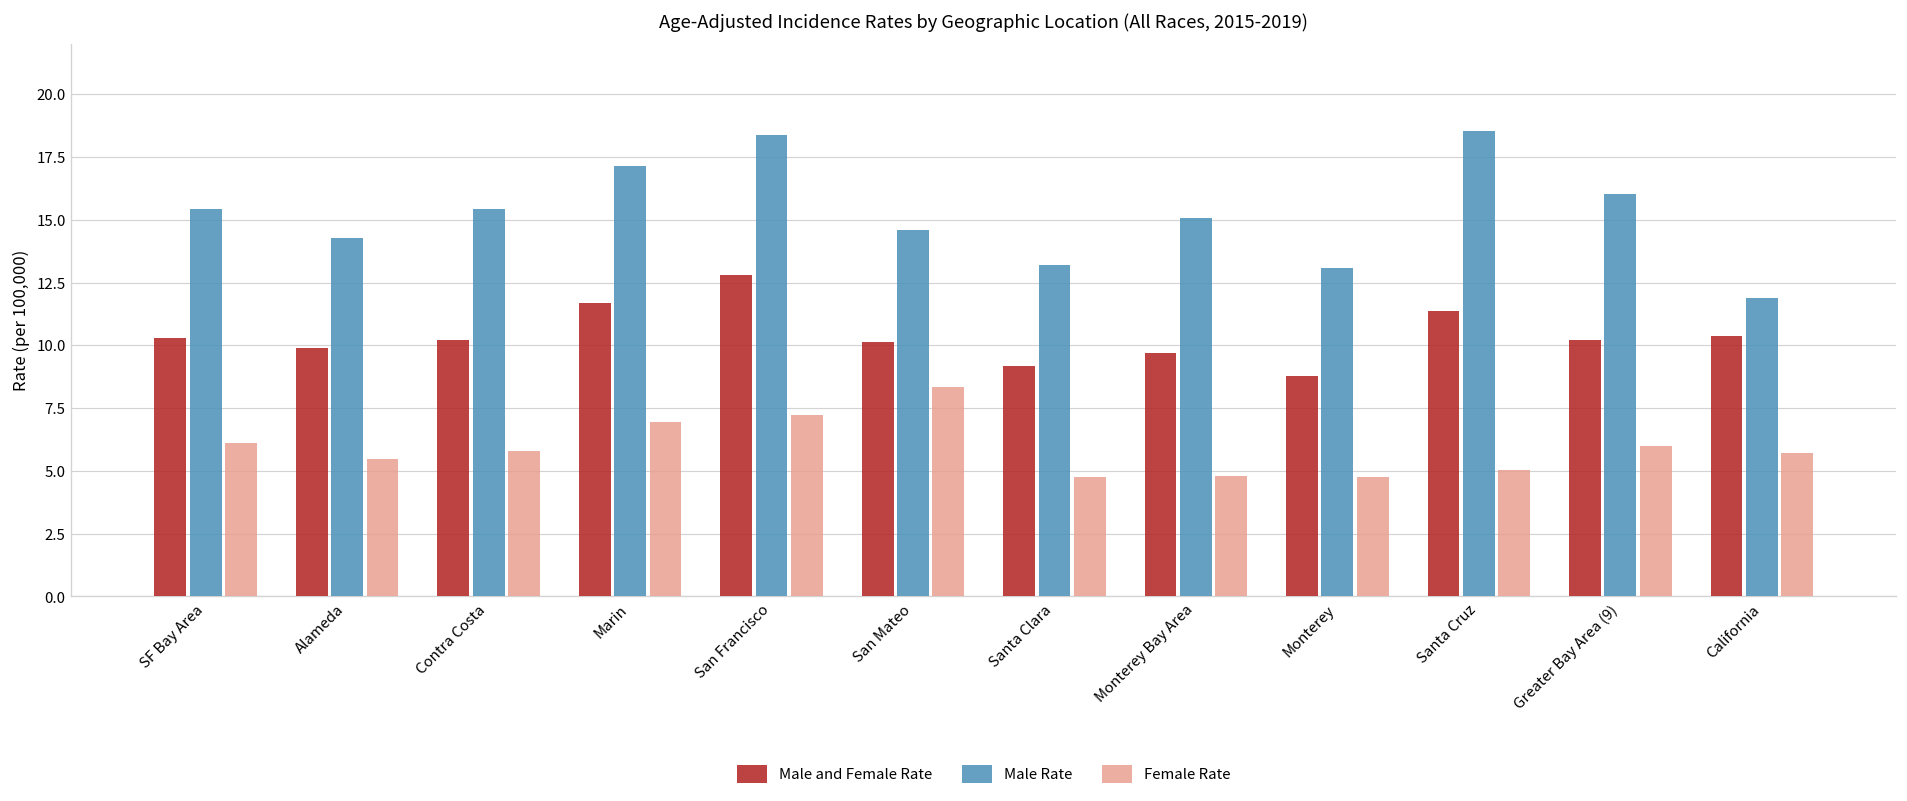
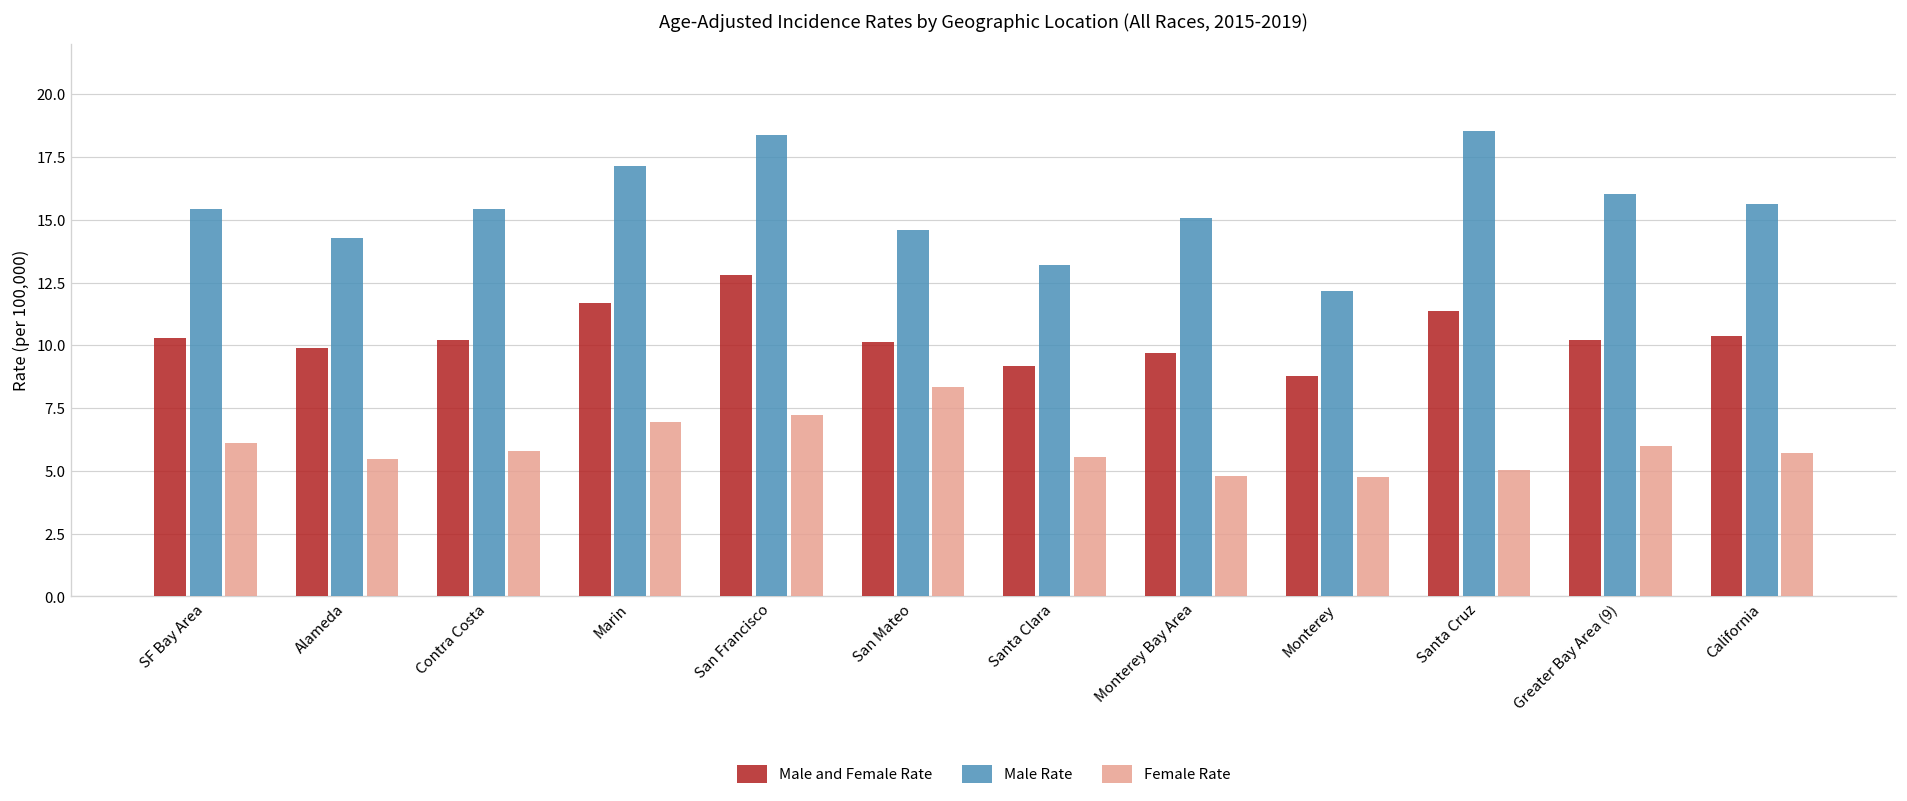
Female Rate, Santa Clara: 4.8 -> 5.6
Male Rate, Monterey: 13.1 -> 12.2
Male Rate, California: 11.9 -> 15.6
